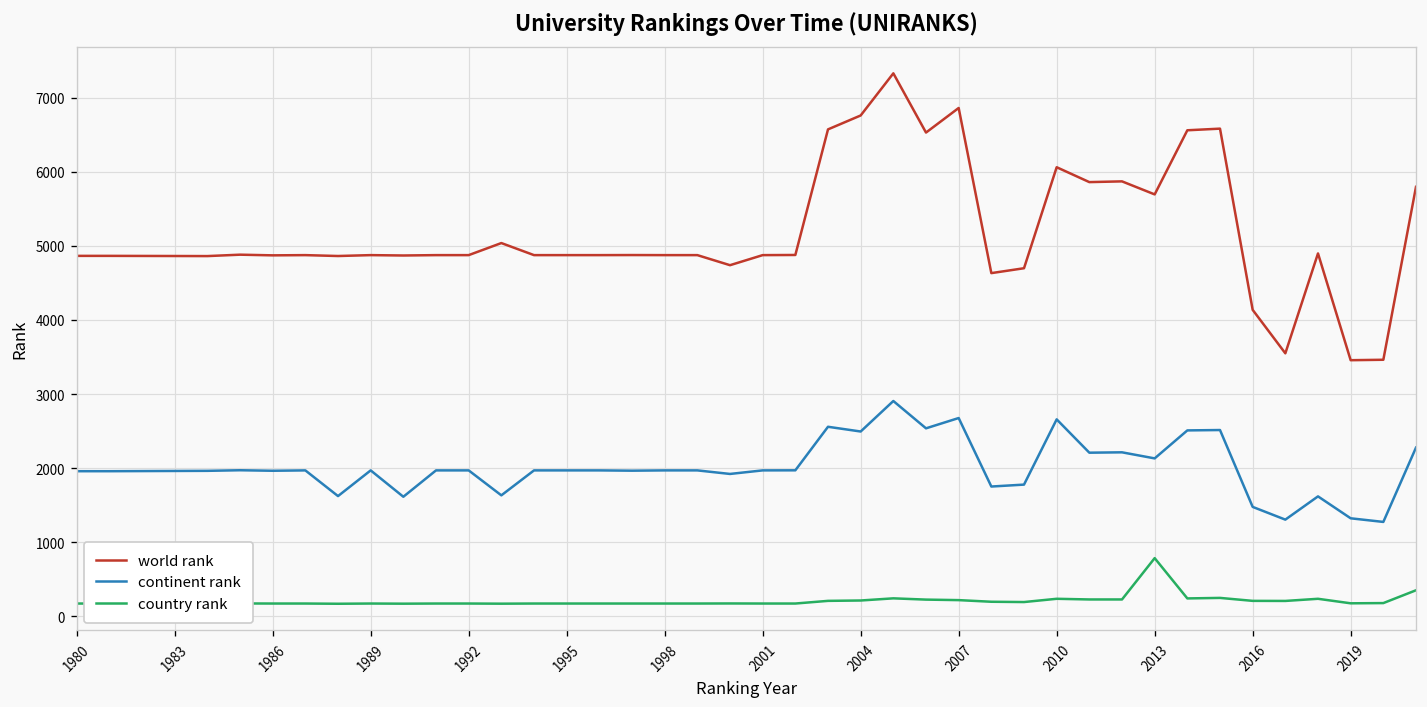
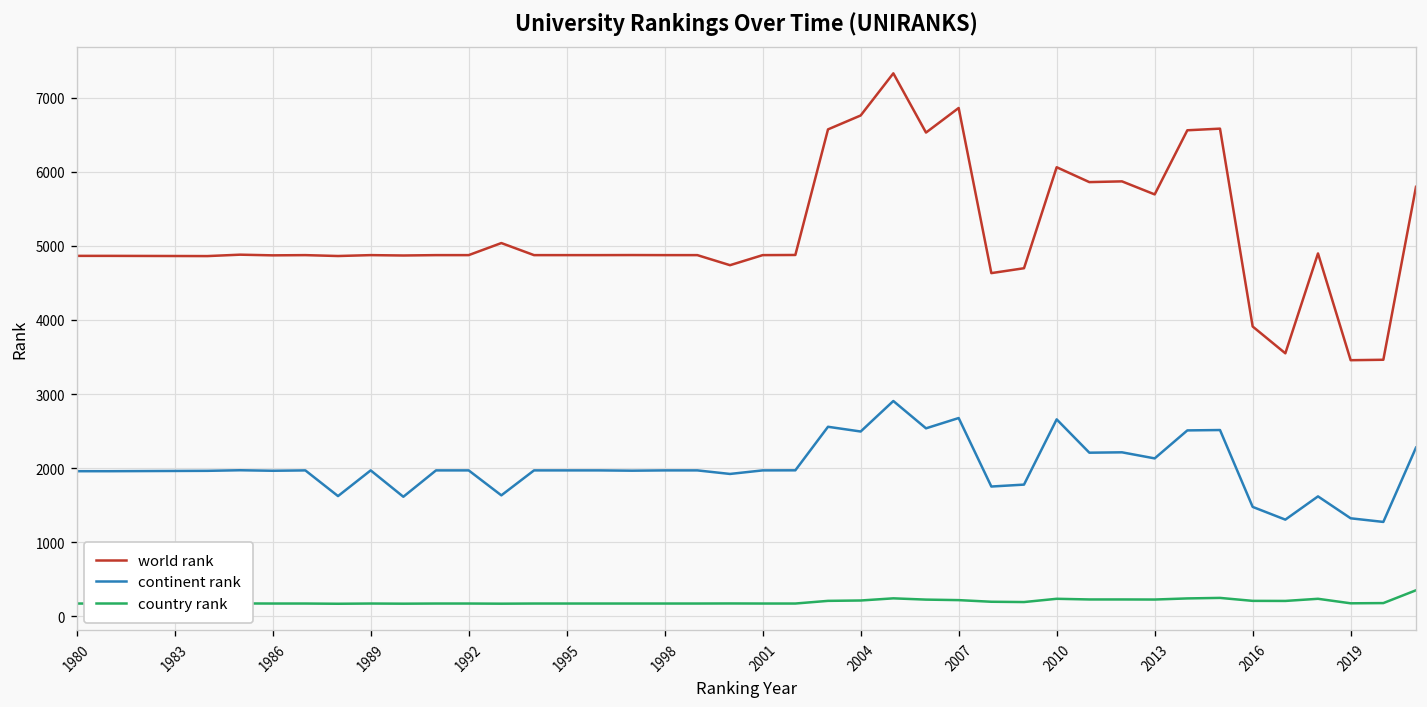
country rank, 2013: 800 -> 200
world rank, 2016: 4100 -> 3900
